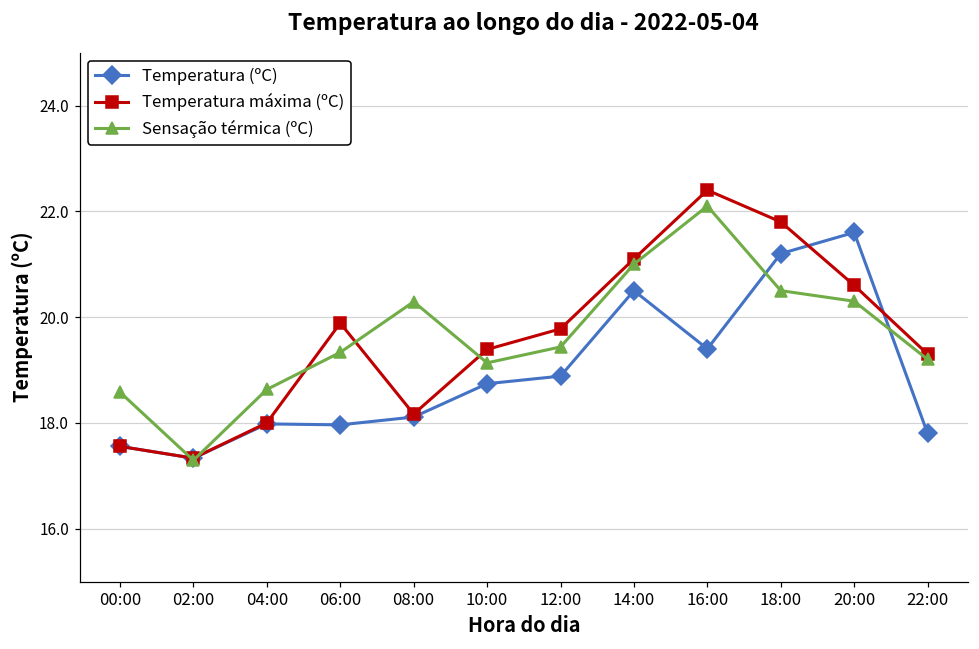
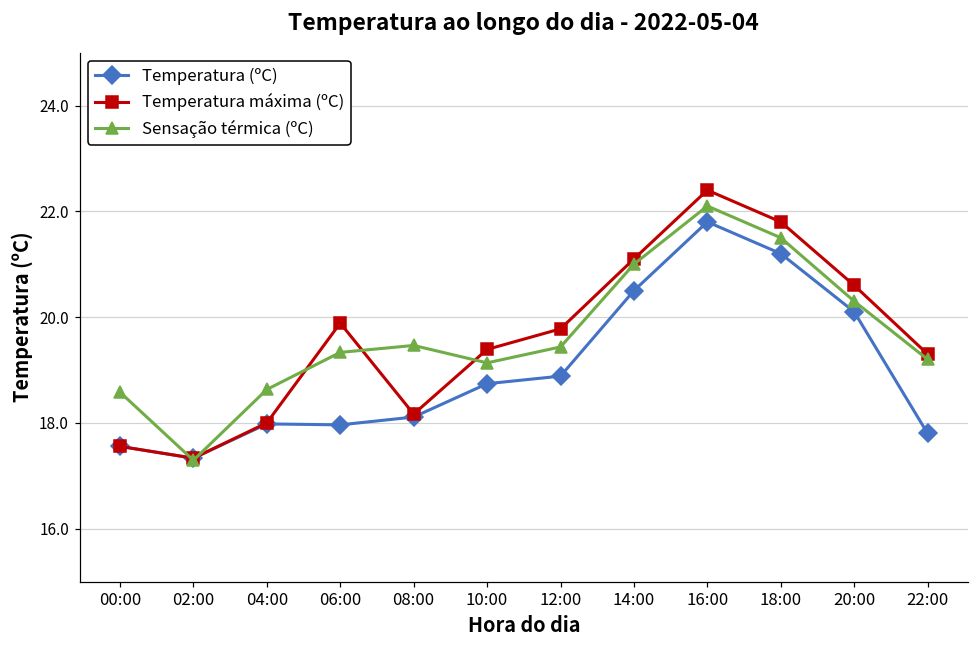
Sensação térmica (ºC), 08:00: 20.3 -> 19.5
Temperatura (ºC), 16:00: 19.4 -> 21.8
Sensação térmica (ºC), 18:00: 20.5 -> 21.5
Temperatura (ºC), 20:00: 21.6 -> 20.1
